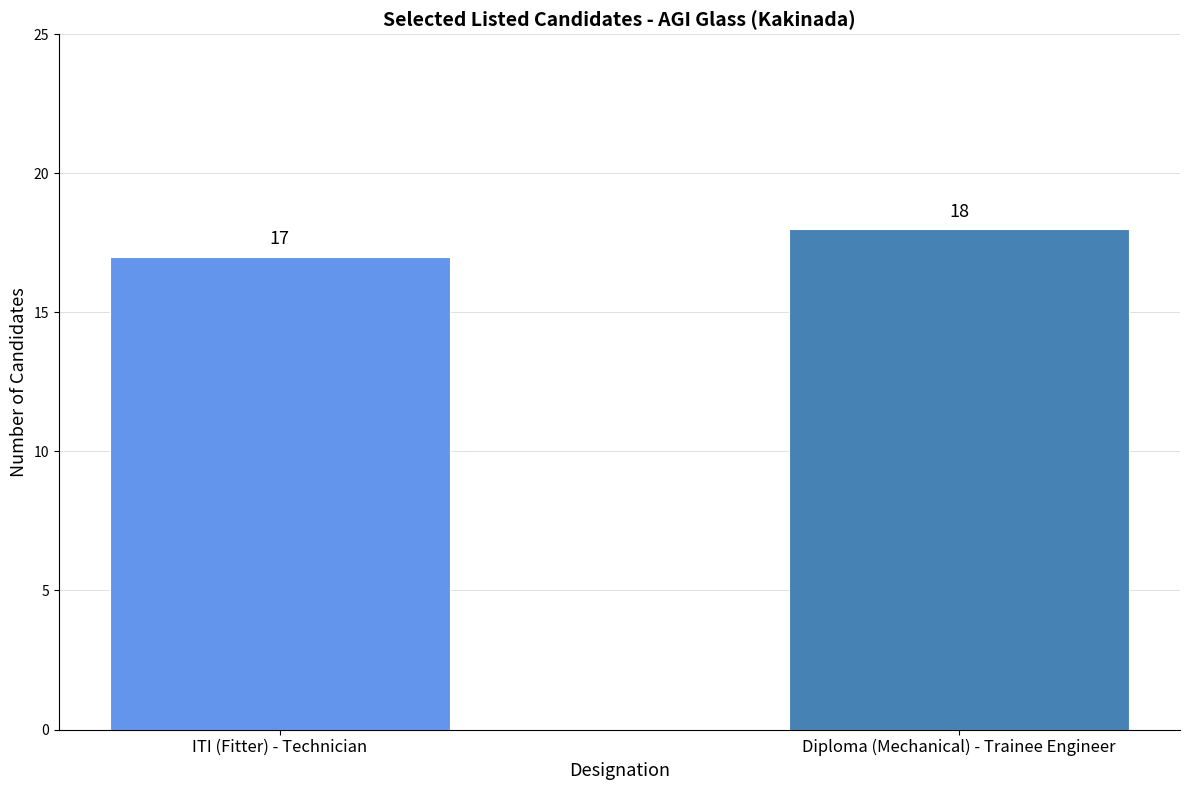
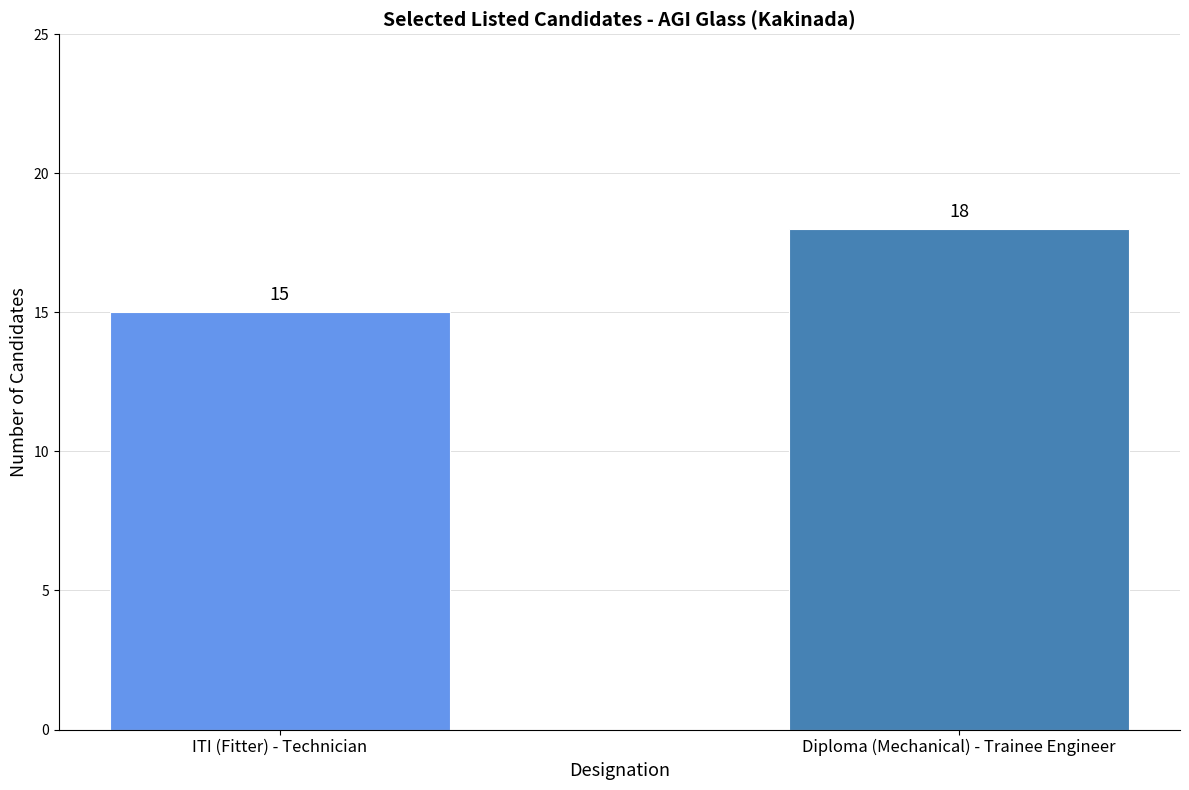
ITI (Fitter) - Technician: 17 -> 15
